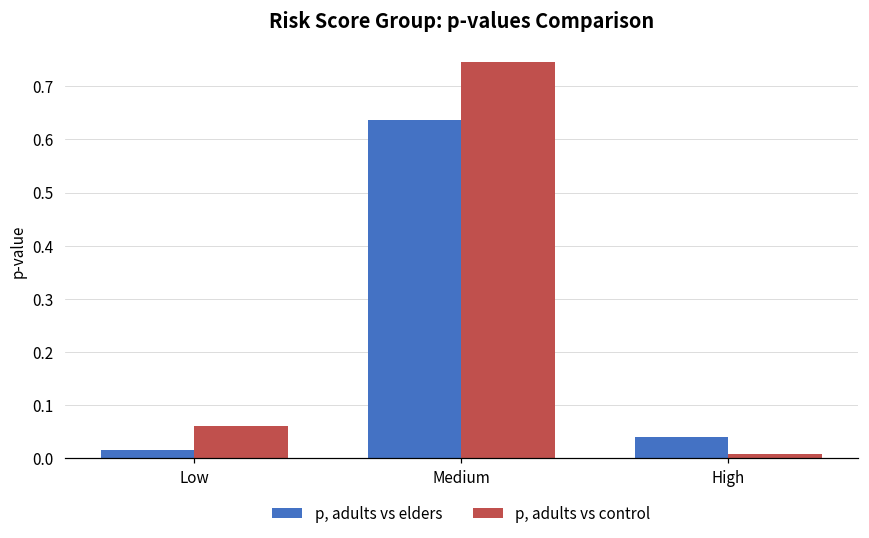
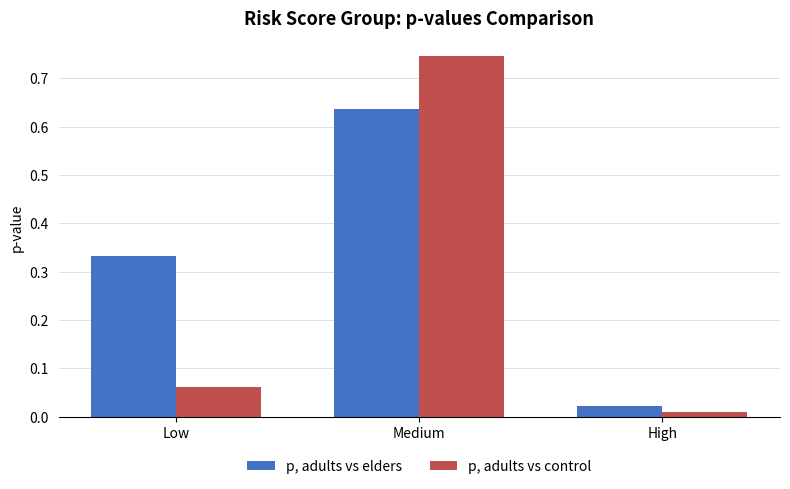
p, adults vs elders, Low: 0.02 -> 0.33
p, adults vs elders, High: 0.04 -> 0.02
